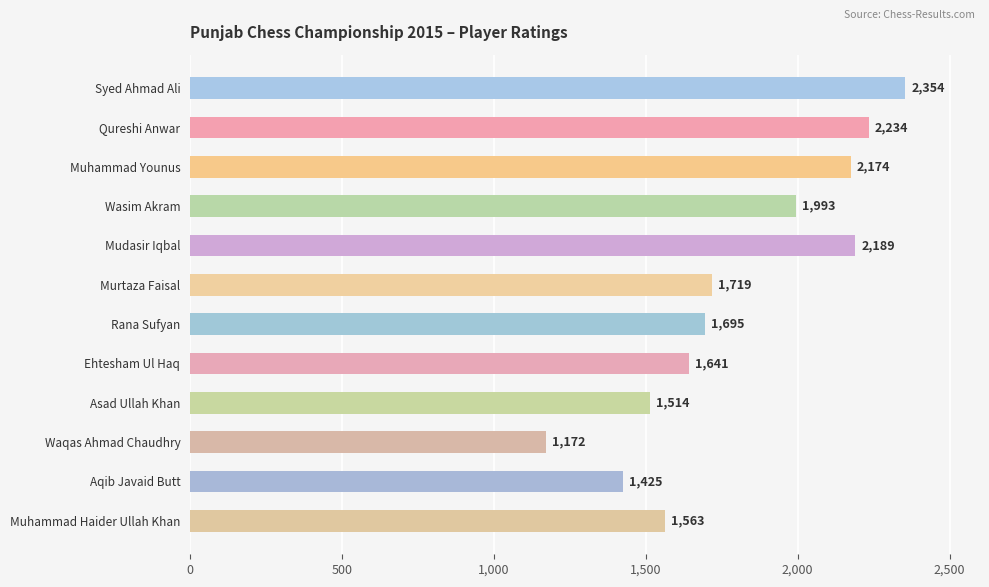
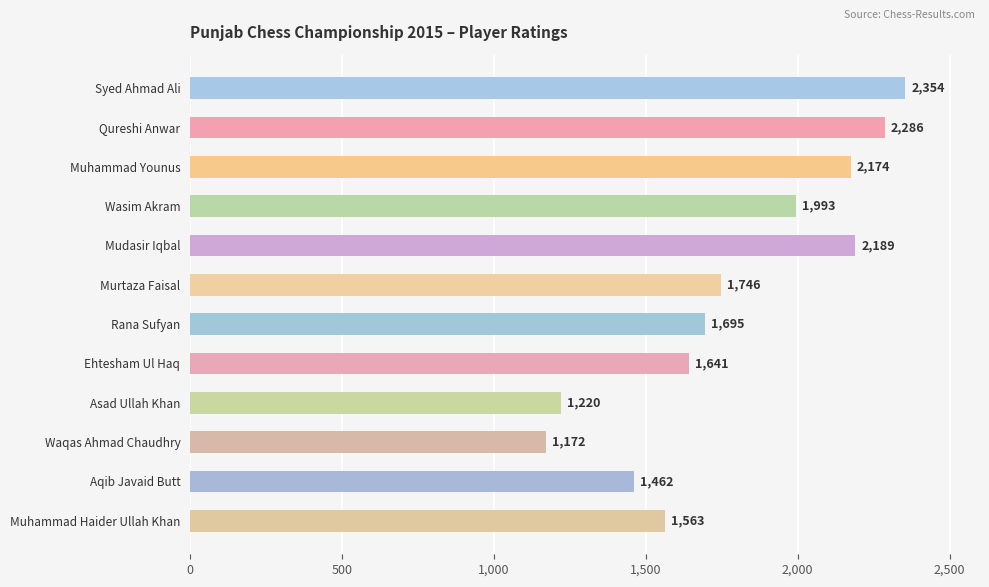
Qureshi Anwar: 2,234 -> 2,286
Murtaza Faisal: 1,719 -> 1,746
Asad Ullah Khan: 1,514 -> 1,220
Aqib Javaid Butt: 1,425 -> 1,462
